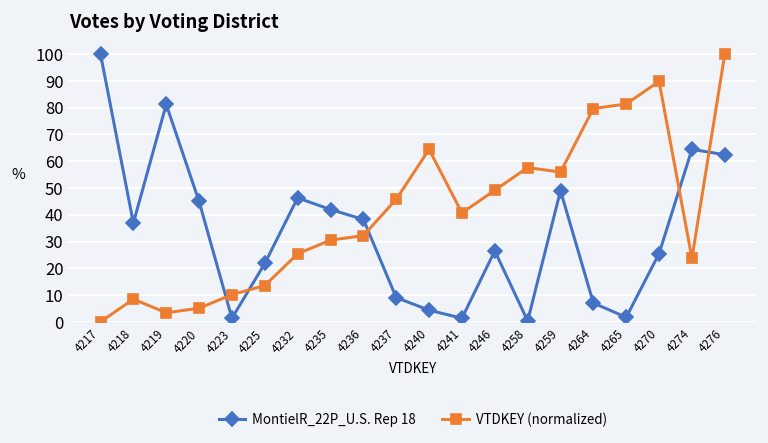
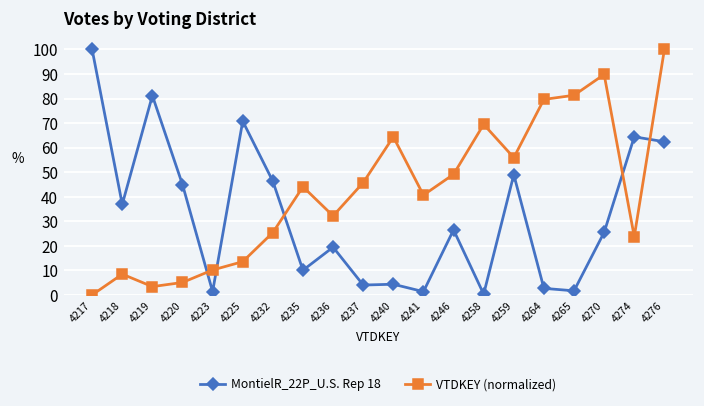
MontielR_22P_U.S. Rep 18, 4225: 22 -> 71
MontielR_22P_U.S. Rep 18, 4235: 42 -> 10
VTDKEY (normalized), 4235: 31 -> 44
MontielR_22P_U.S. Rep 18, 4236: 38 -> 19
MontielR_22P_U.S. Rep 18, 4237: 9 -> 4
VTDKEY (normalized), 4258: 58 -> 69
MontielR_22P_U.S. Rep 18, 4264: 7 -> 3
